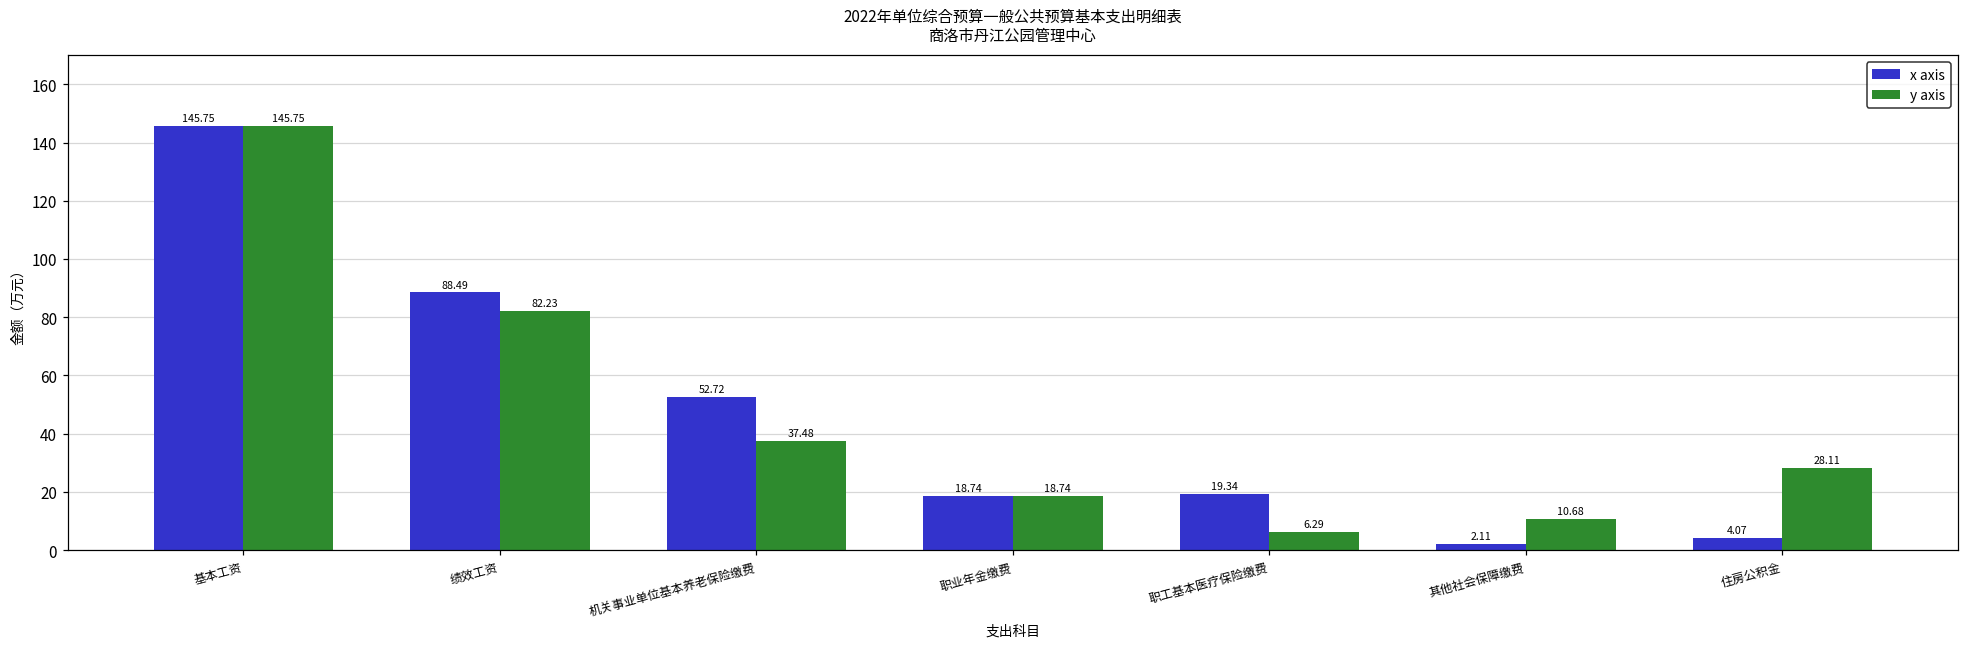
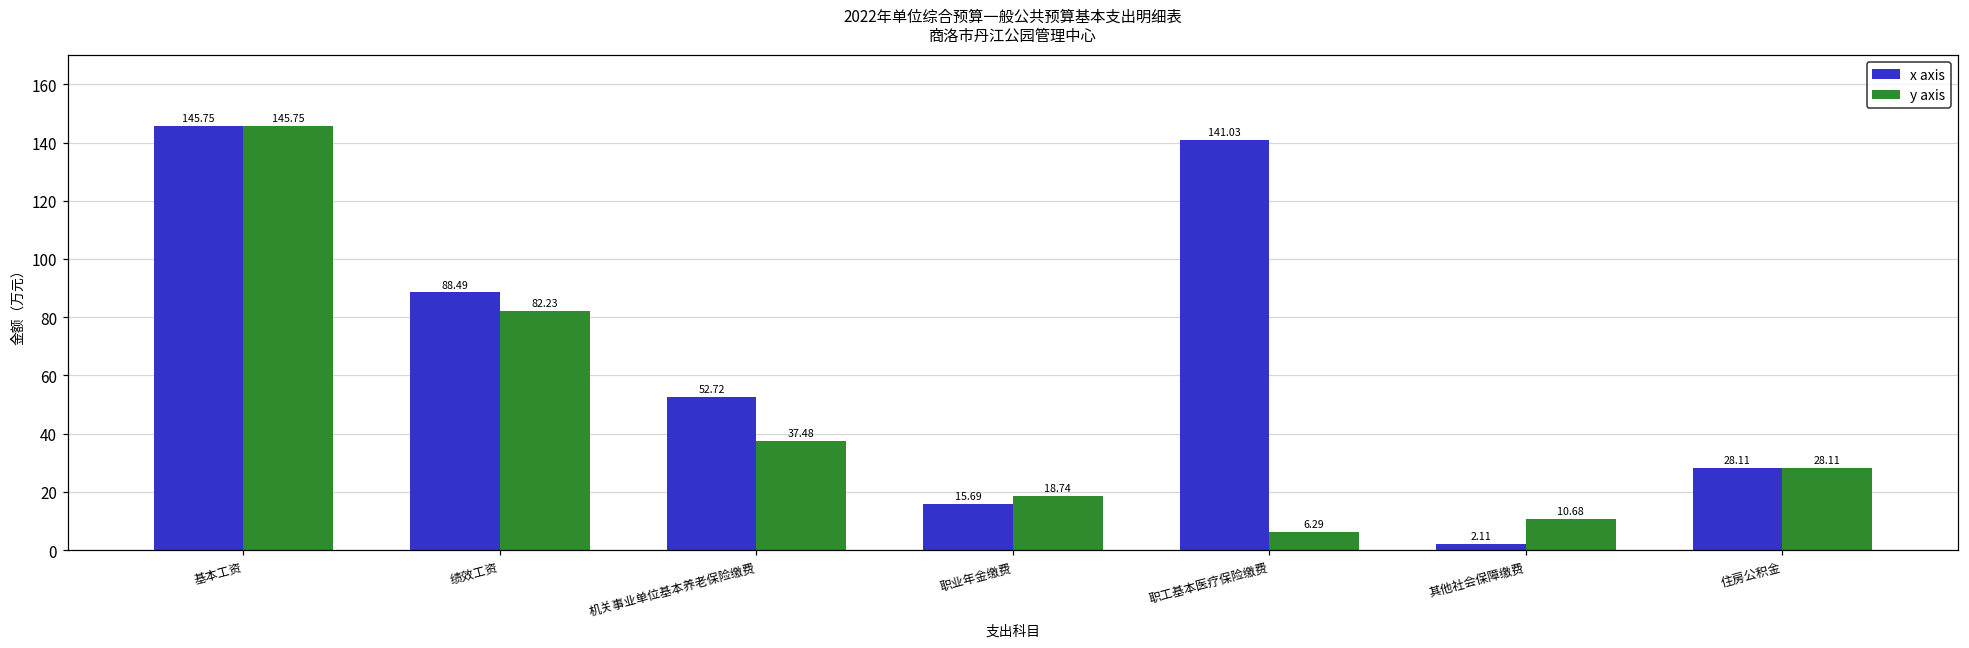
x axis, 职业年金缴费: 18.74 -> 15.69
x axis, 职工基本医疗保险缴费: 19.34 -> 141.03
x axis, 住房公积金: 4.07 -> 28.11
